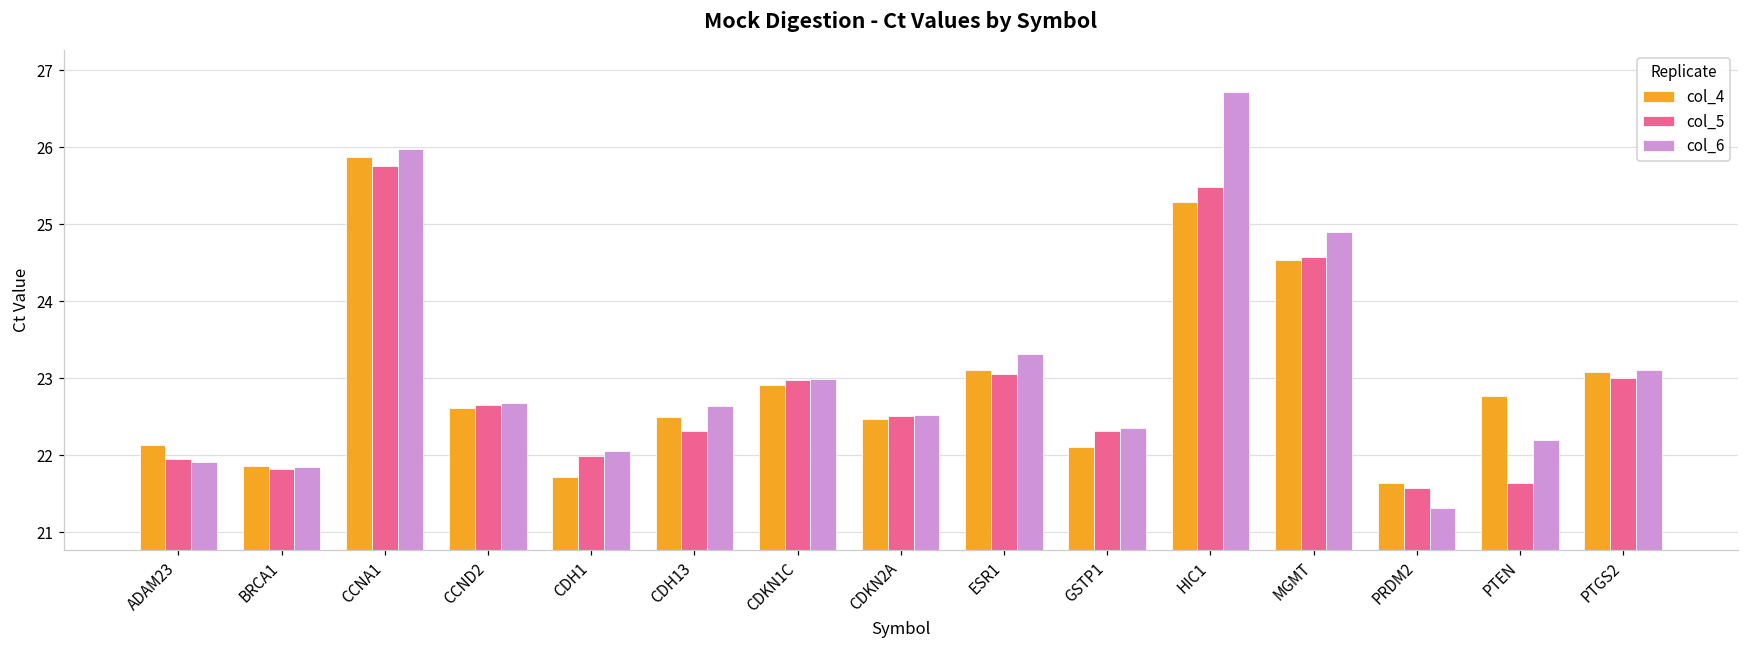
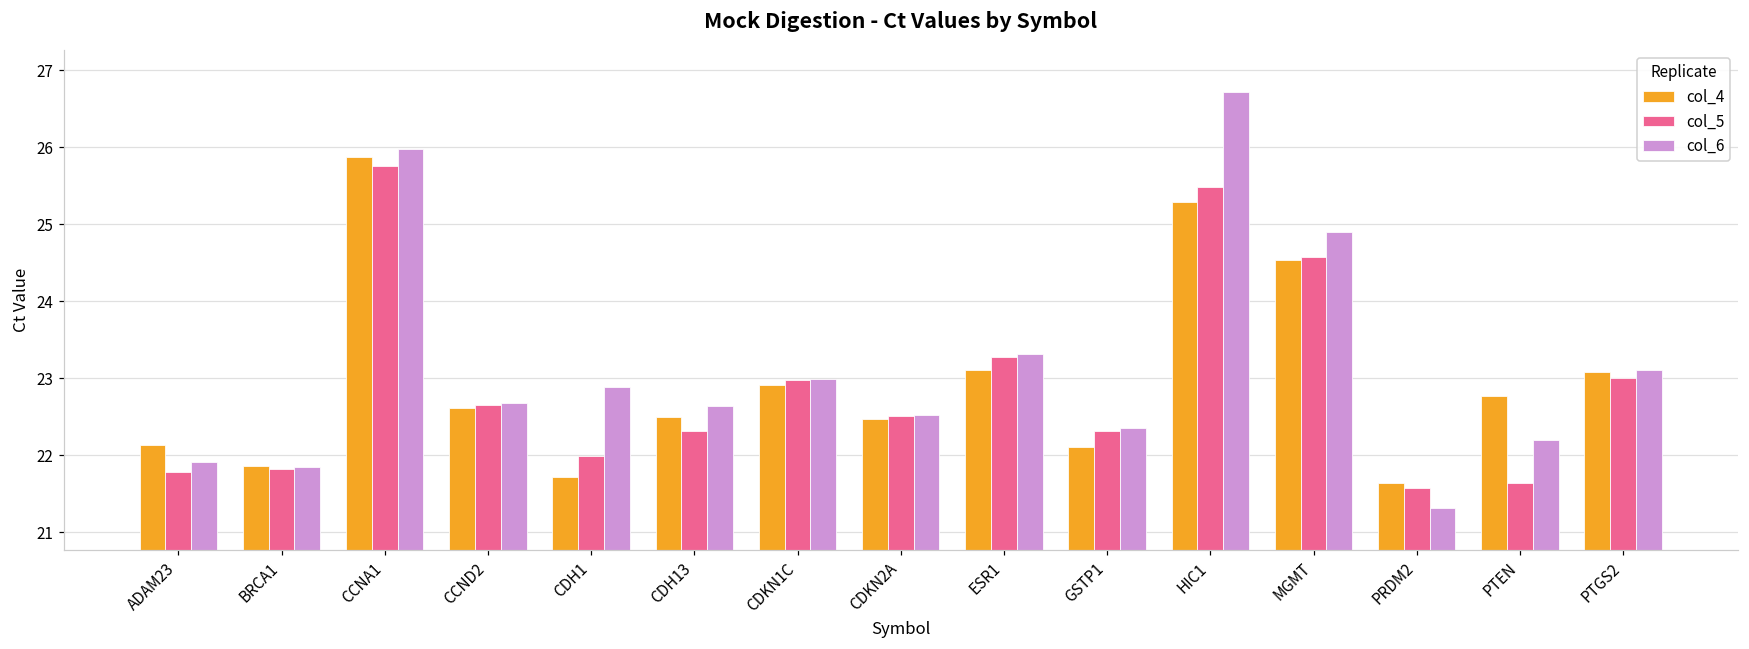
col_5, ADAM23: 21.9 -> 21.8
col_6, CDH1: 22.1 -> 22.9
col_5, ESR1: 23.1 -> 23.3
